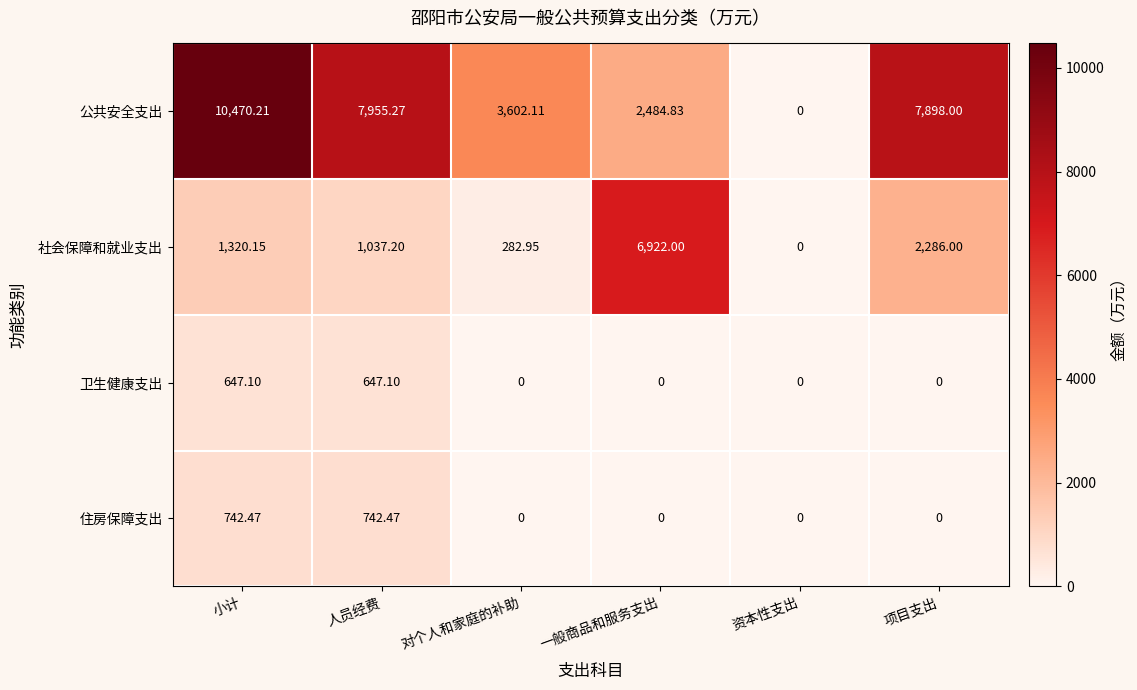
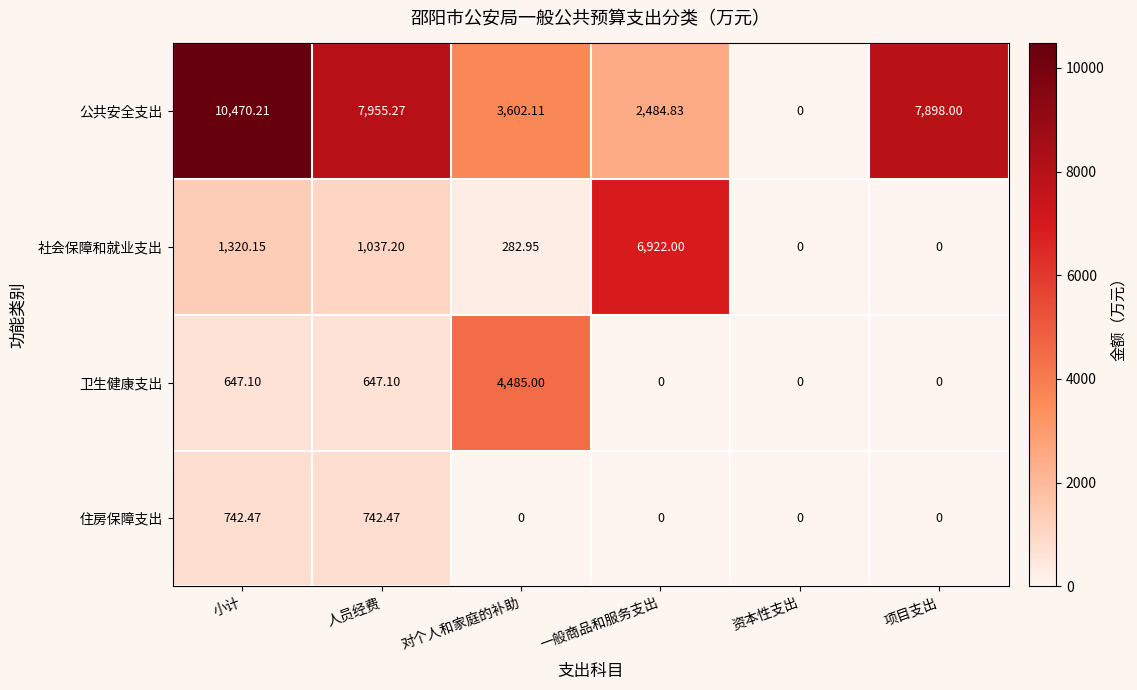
社会保障和就业支出, 项目支出: 2,286.00 -> 0
卫生健康支出, 对个人和家庭的补助: 0 -> 4,485.00
